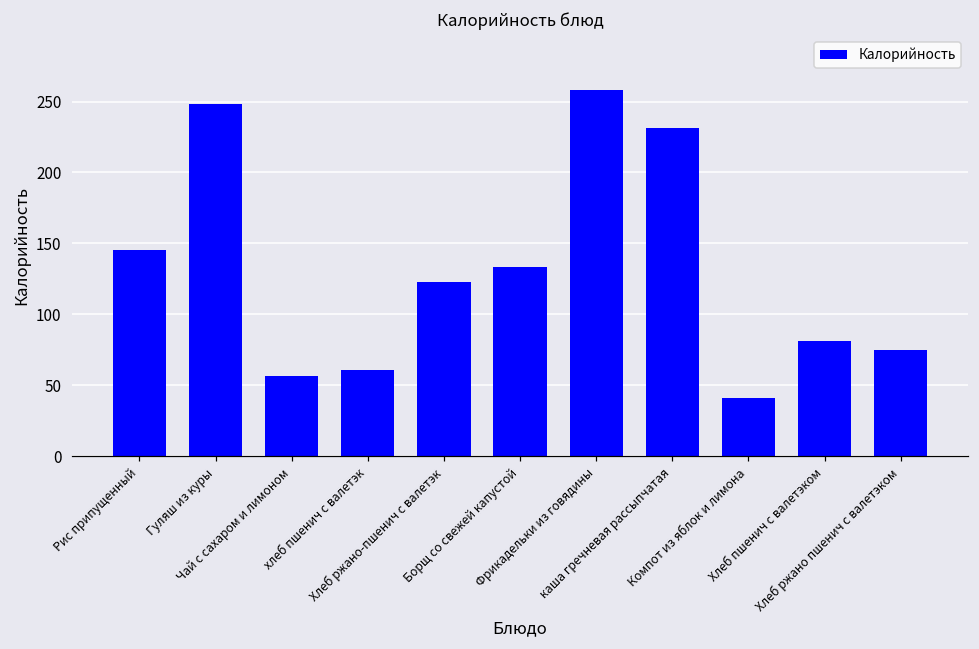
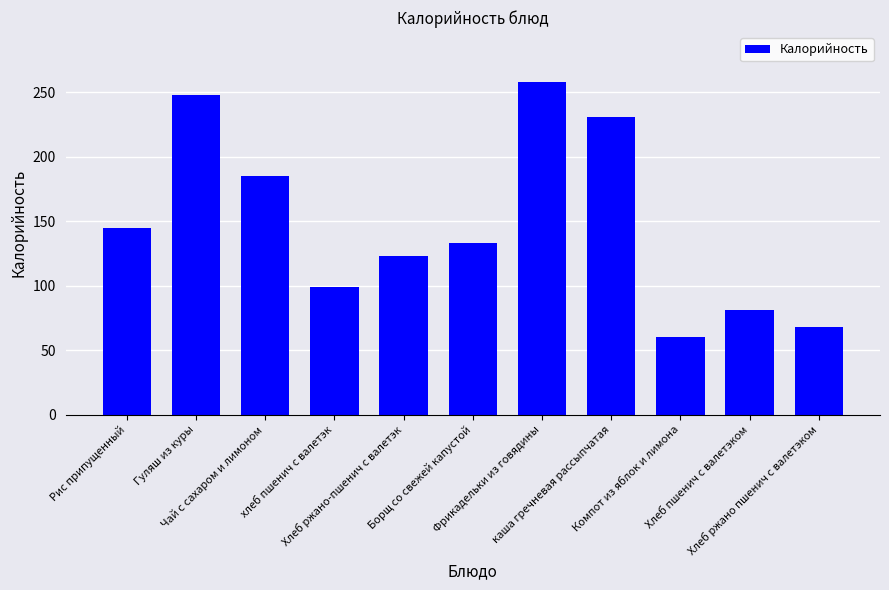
Чай с сахаром и лимоном: 56 -> 185
хлеб пшенич с валетэк: 61 -> 99
Компот из яблок и лимона: 41 -> 60
Хлеб ржано пшенич с валетэком: 75 -> 68
